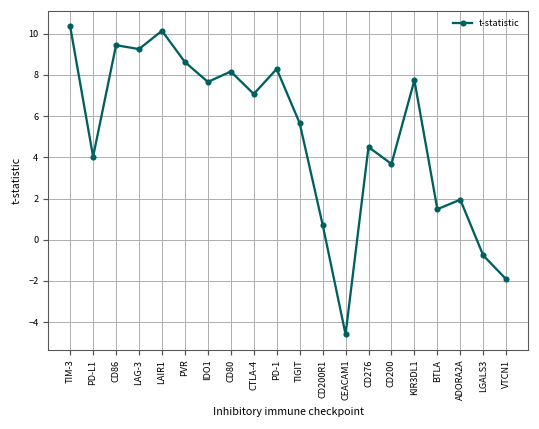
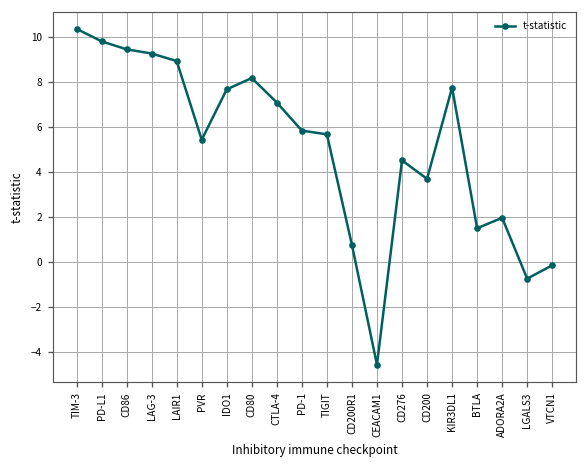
PD-L1: 4.0 -> 9.8
LAIR1: 10.1 -> 8.9
PVR: 8.6 -> 5.4
PD-1: 8.3 -> 5.8
VTCN1: -1.9 -> -0.2
